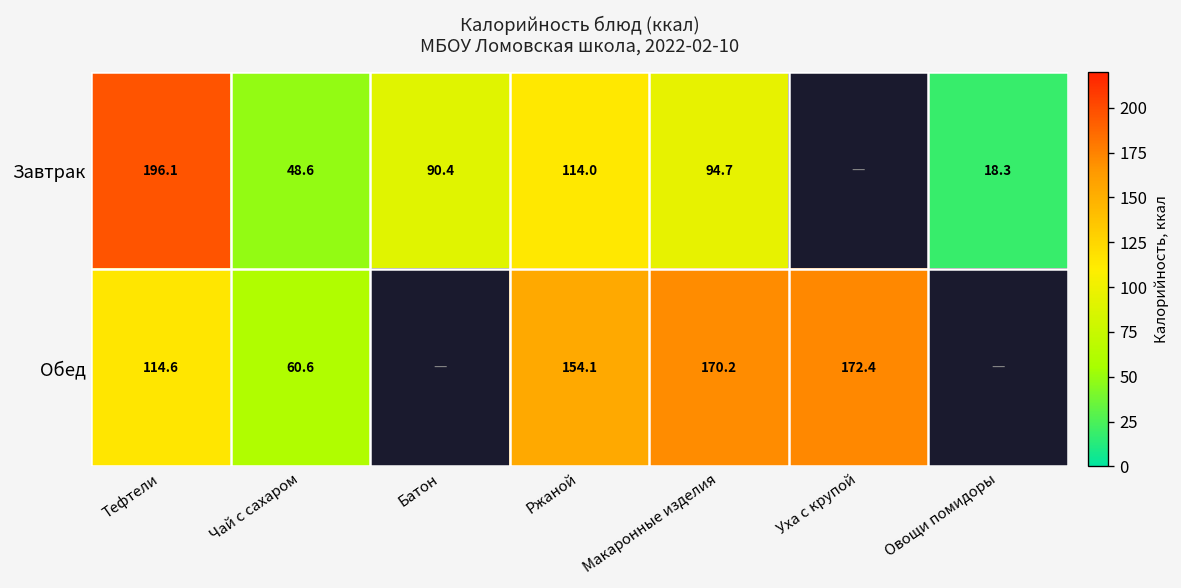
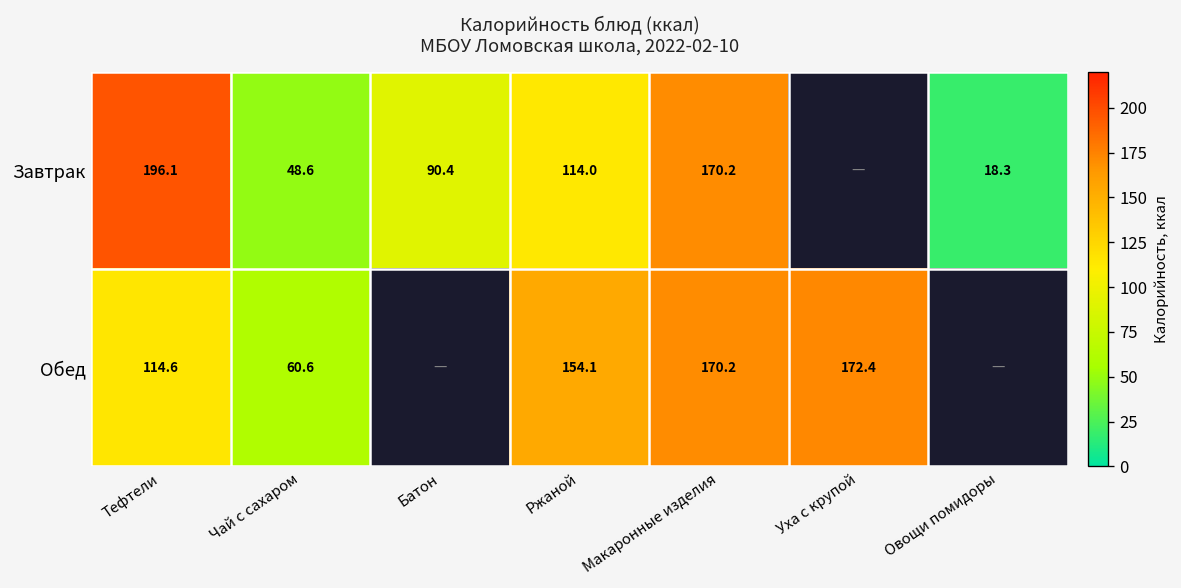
Завтрак, Макаронные изделия: 94.7 -> 170.2
